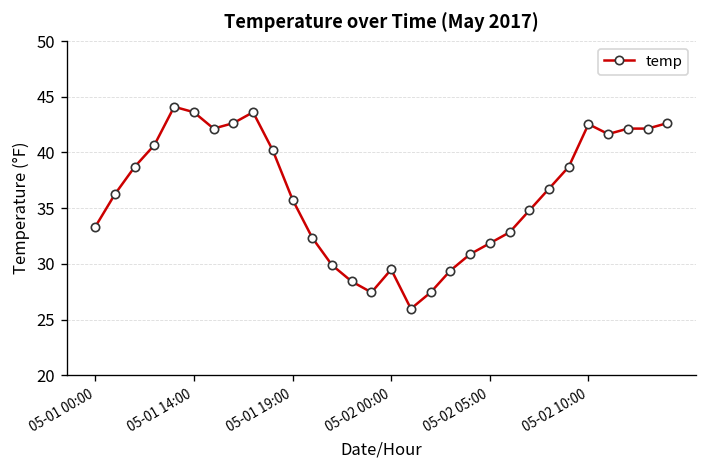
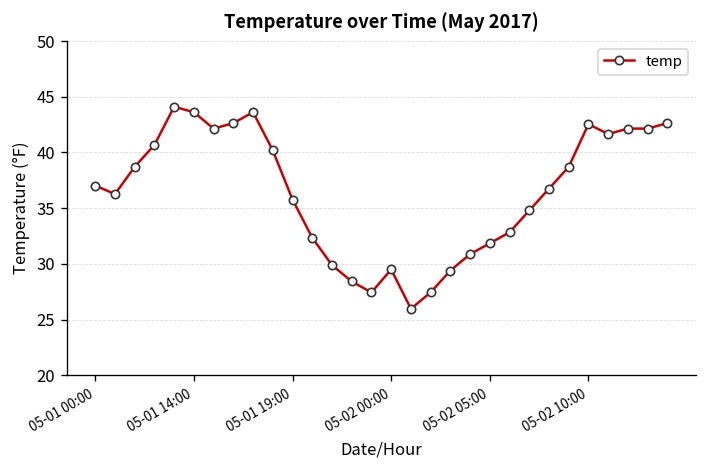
05-01 00:00: 33 -> 37
